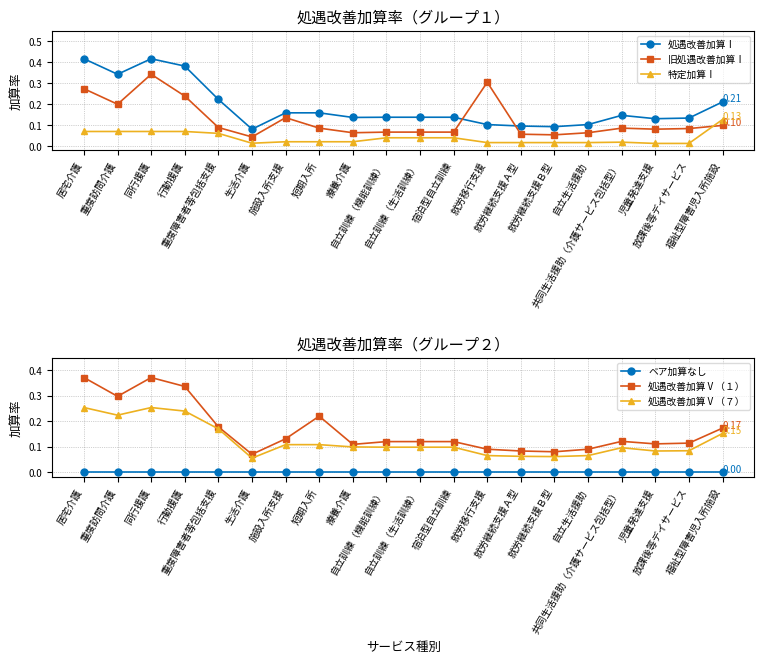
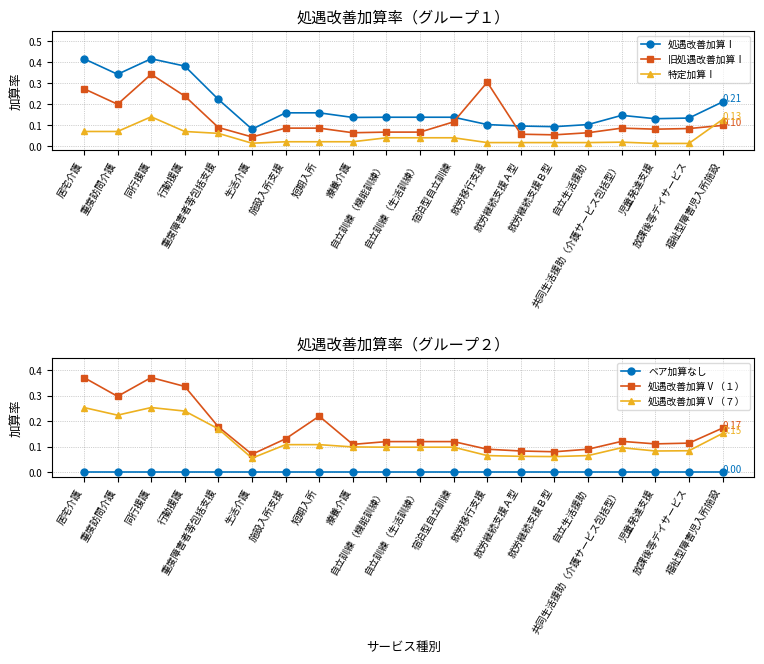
処遇改善加算率（グループ１）, 特定加算Ⅰ, 同行援護: 0.07 -> 0.14
処遇改善加算率（グループ１）, 旧処遇改善加算Ⅰ, 施設入所支援: 0.14 -> 0.09
処遇改善加算率（グループ１）, 旧処遇改善加算Ⅰ, 宿泊型自立訓練: 0.07 -> 0.12
